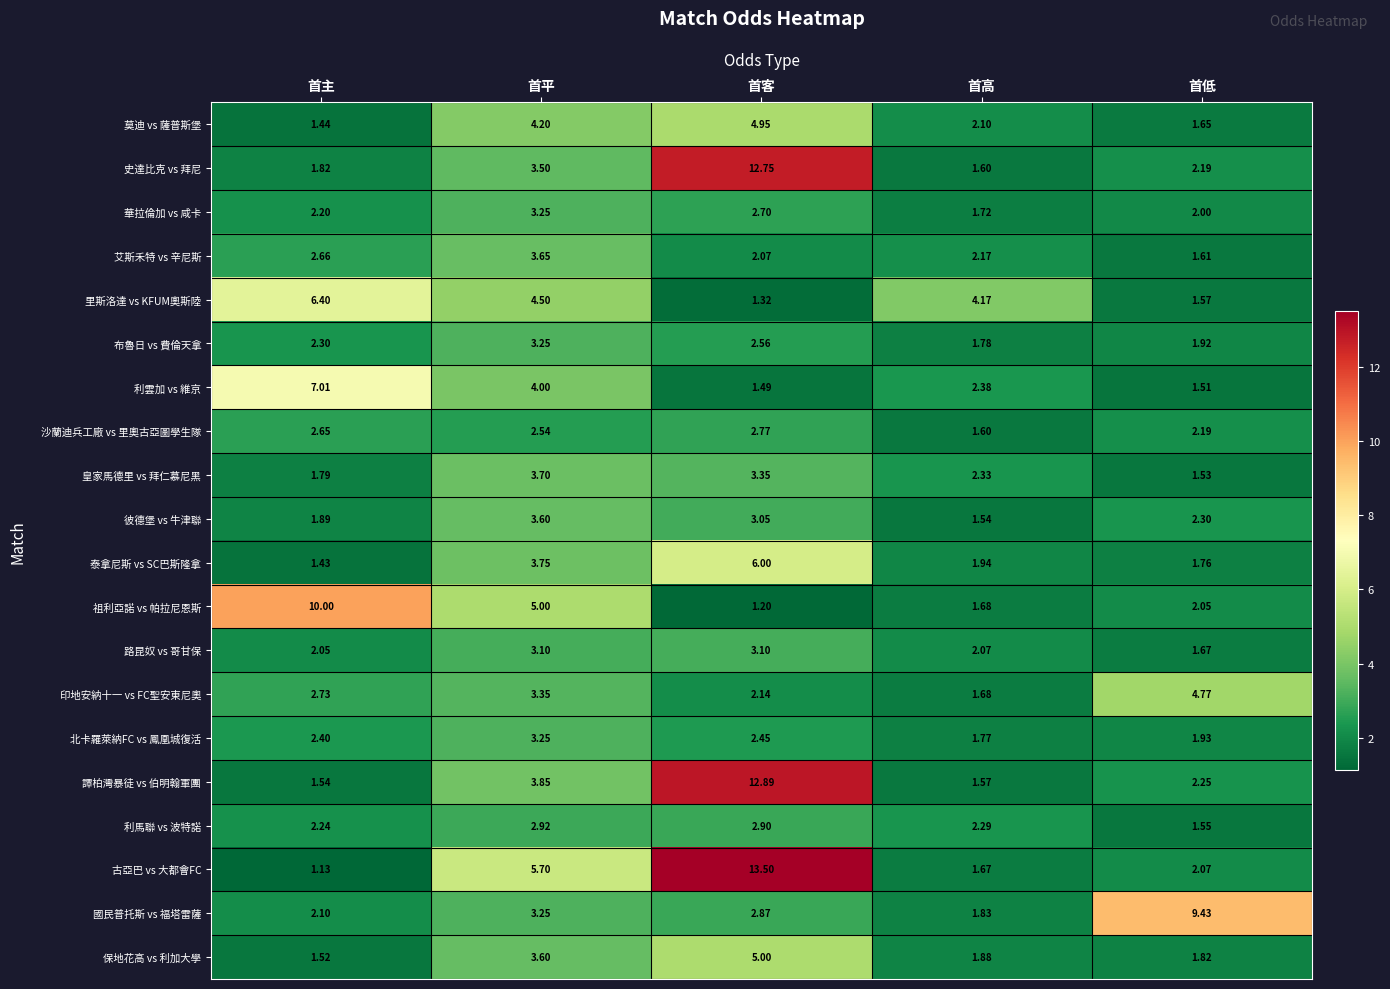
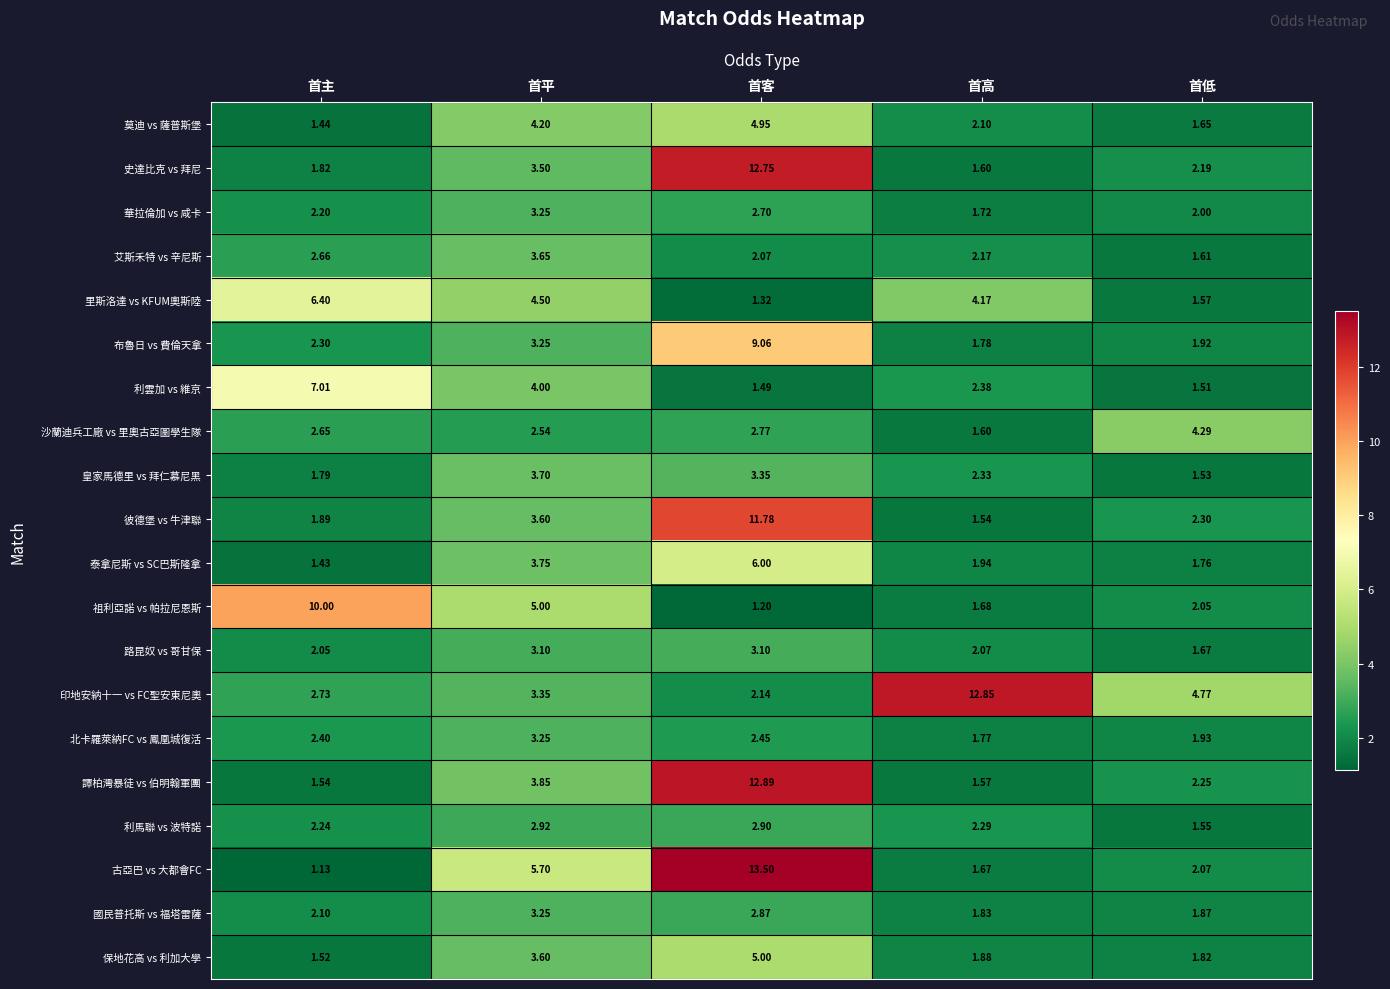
布魯日 vs 費倫天拿, 首客: 2.56 -> 9.06
沙蘭迪兵工廠 vs 里奧古亞圖學生隊, 首低: 2.19 -> 4.29
彼德堡 vs 牛津聯, 首客: 3.05 -> 11.78
印地安納十一 vs FC聖安東尼奧, 首高: 1.68 -> 12.85
國民普托斯 vs 福塔雷薩, 首低: 9.43 -> 1.87
